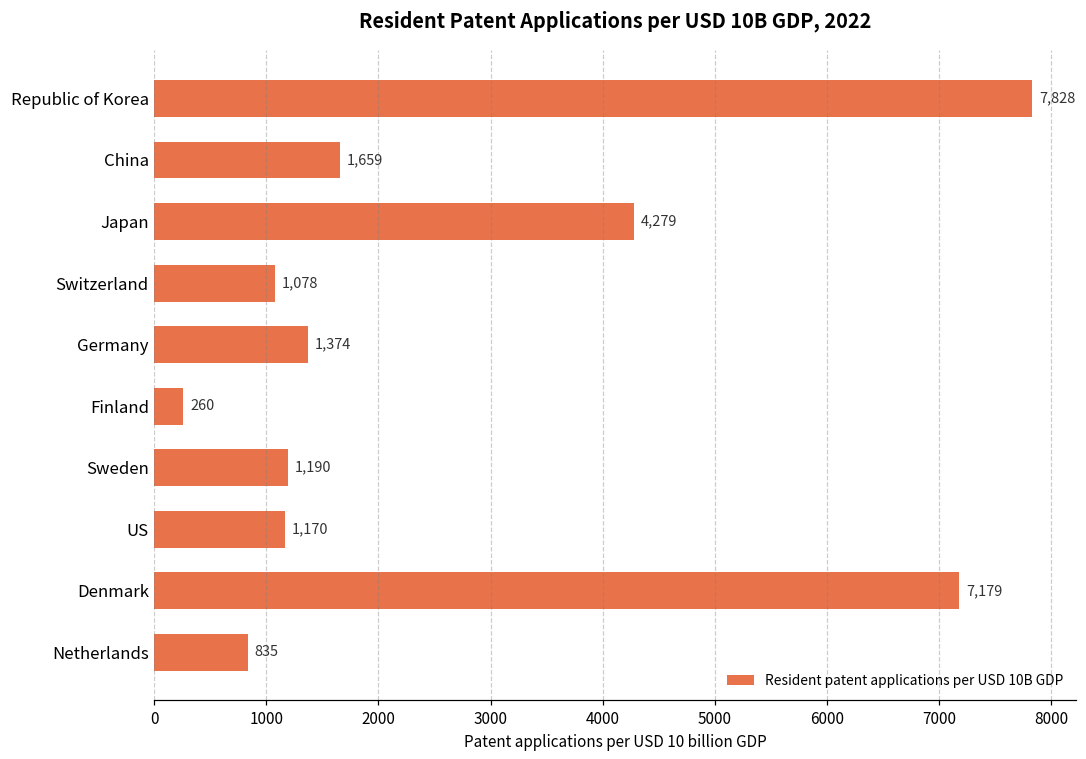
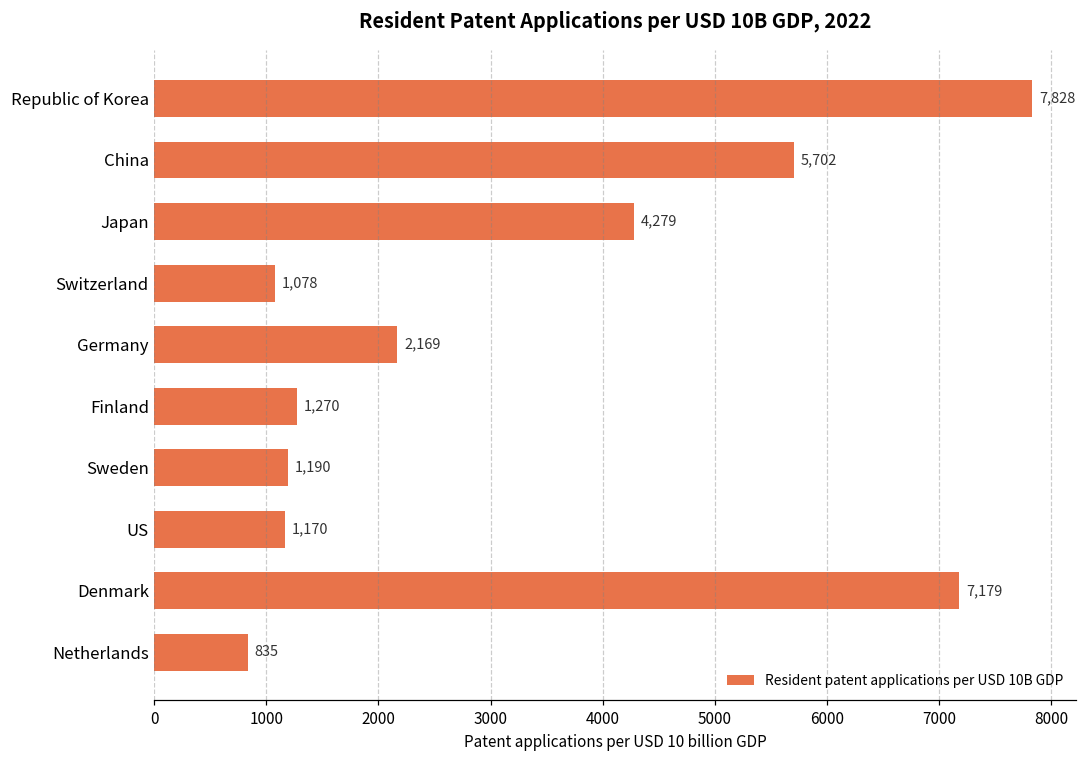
China: 1,659 -> 5,702
Germany: 1,374 -> 2,169
Finland: 260 -> 1,270
